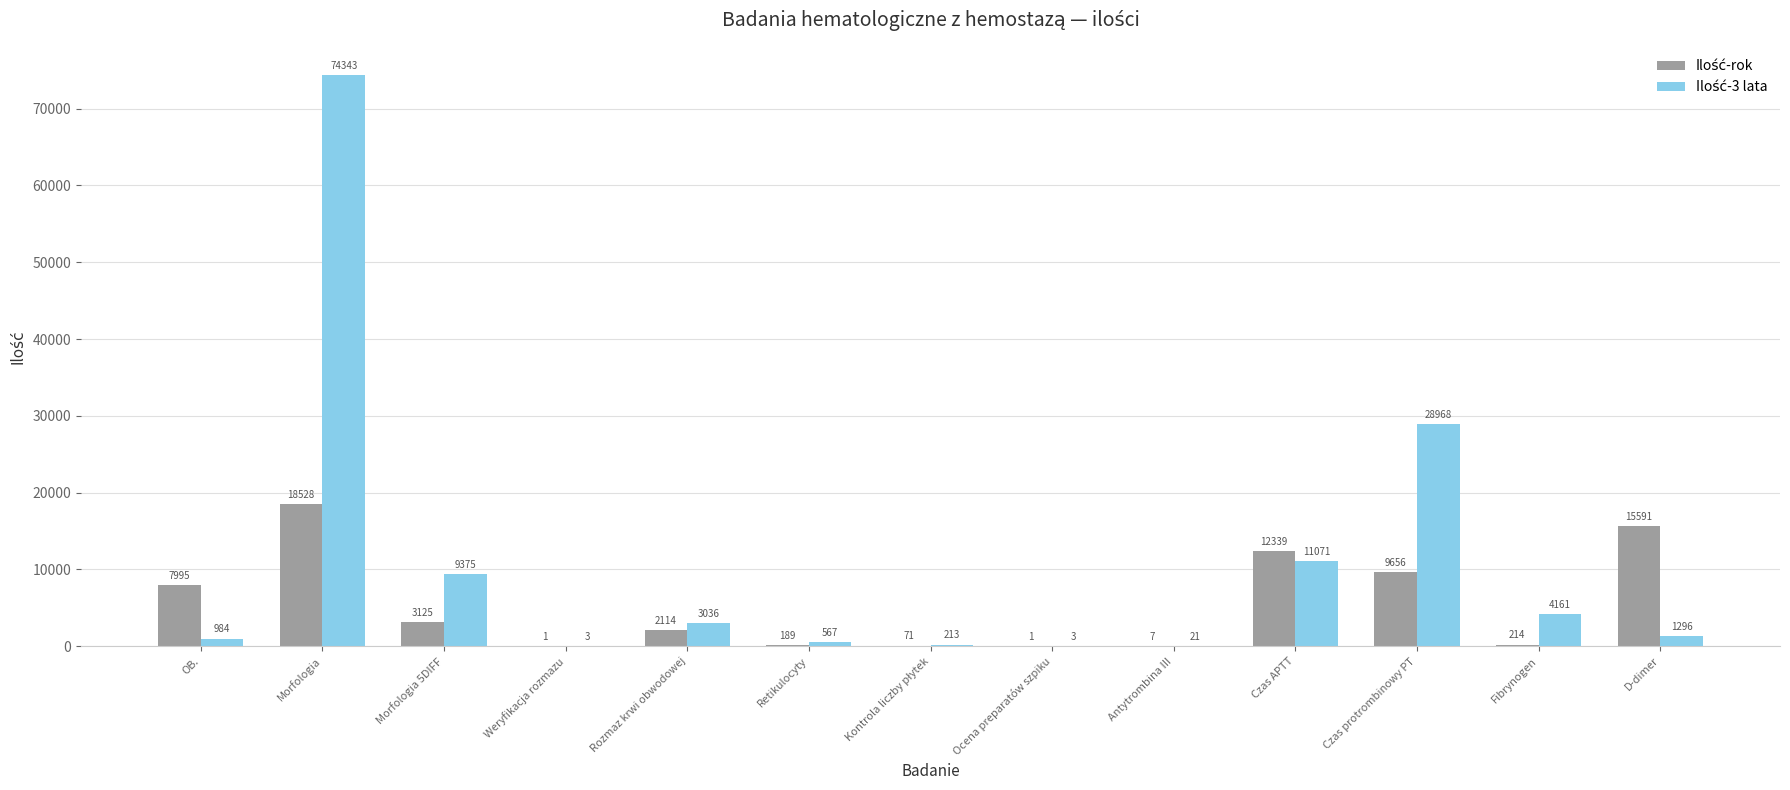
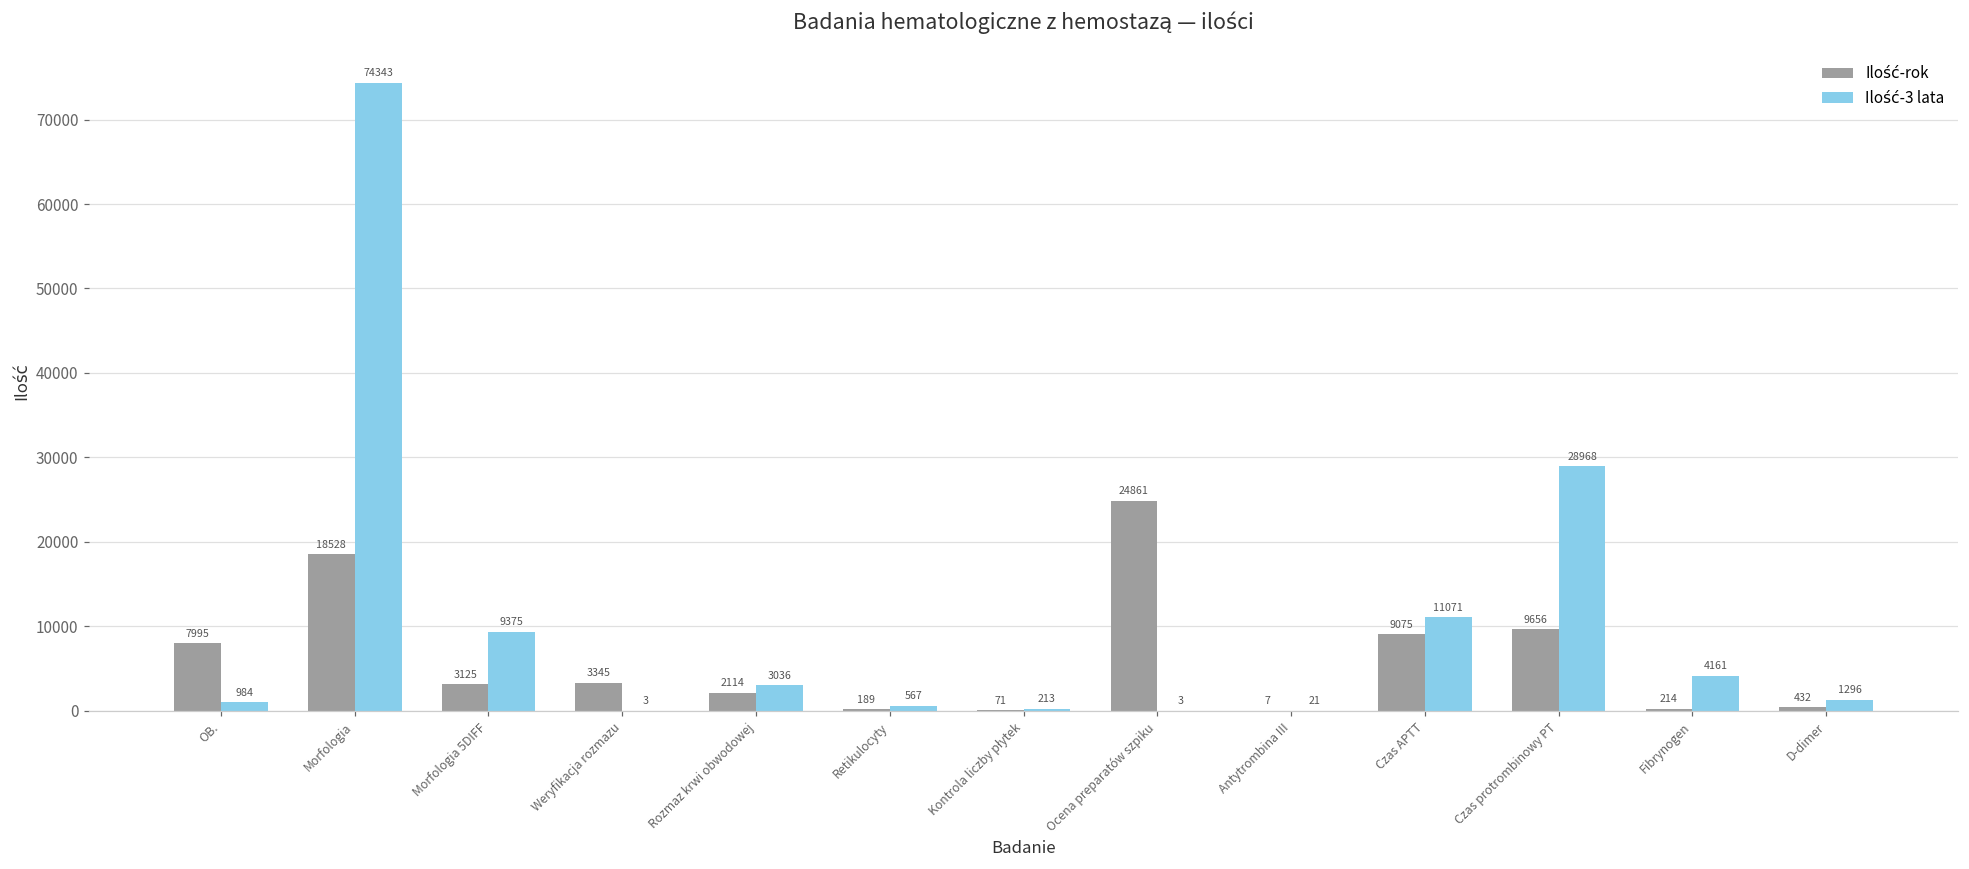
Ilość-rok, Weryfikacja rozmazu: 1 -> 3345
Ilość-rok, Ocena preparatów szpiku: 1 -> 24861
Ilość-rok, Czas APTT: 12339 -> 9075
Ilość-rok, D-dimer: 15591 -> 432
